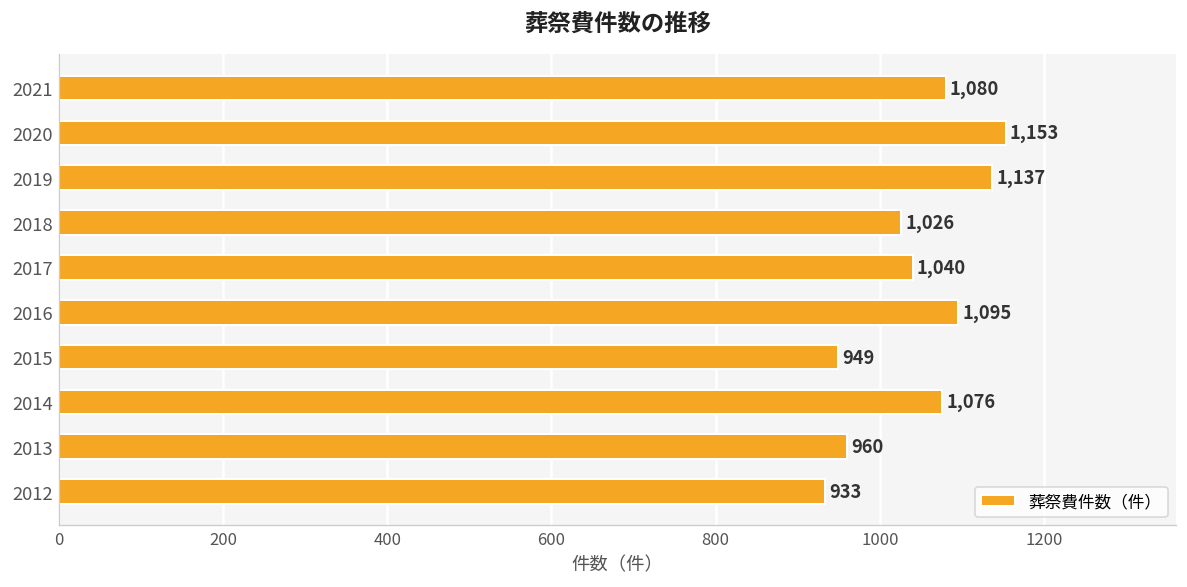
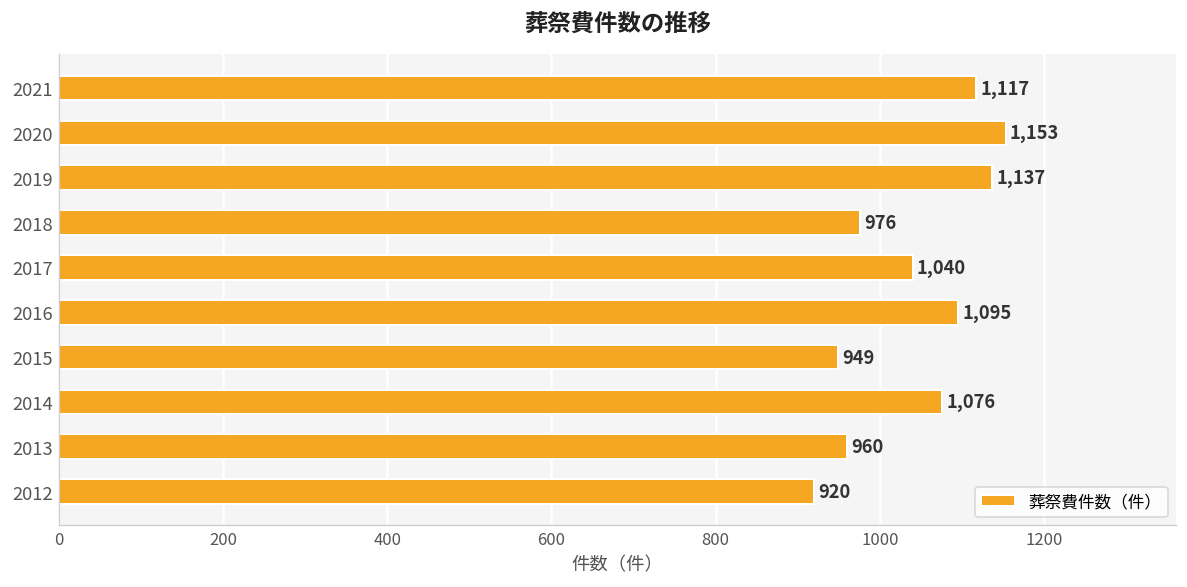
2021: 1,080 -> 1,117
2018: 1,026 -> 976
2012: 933 -> 920
